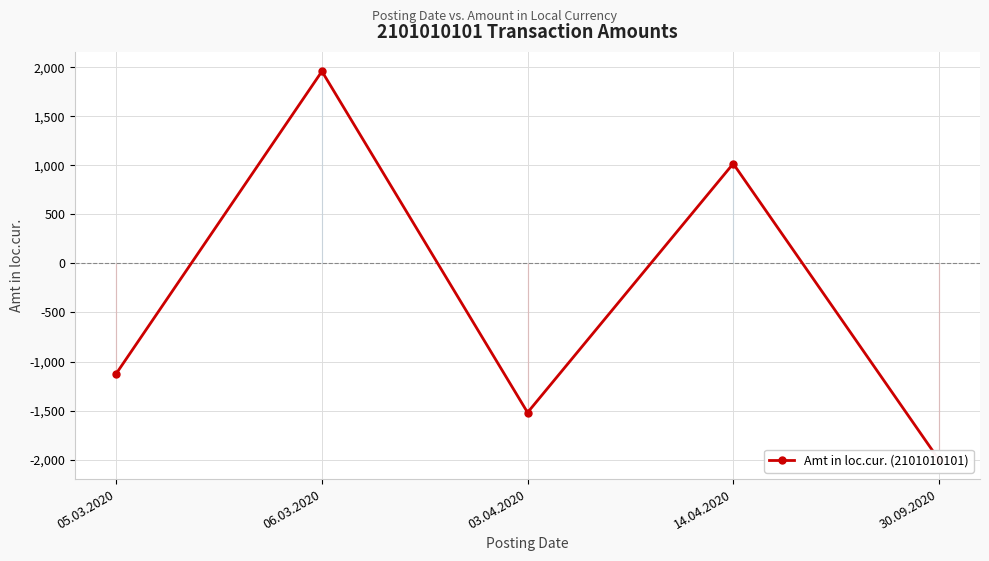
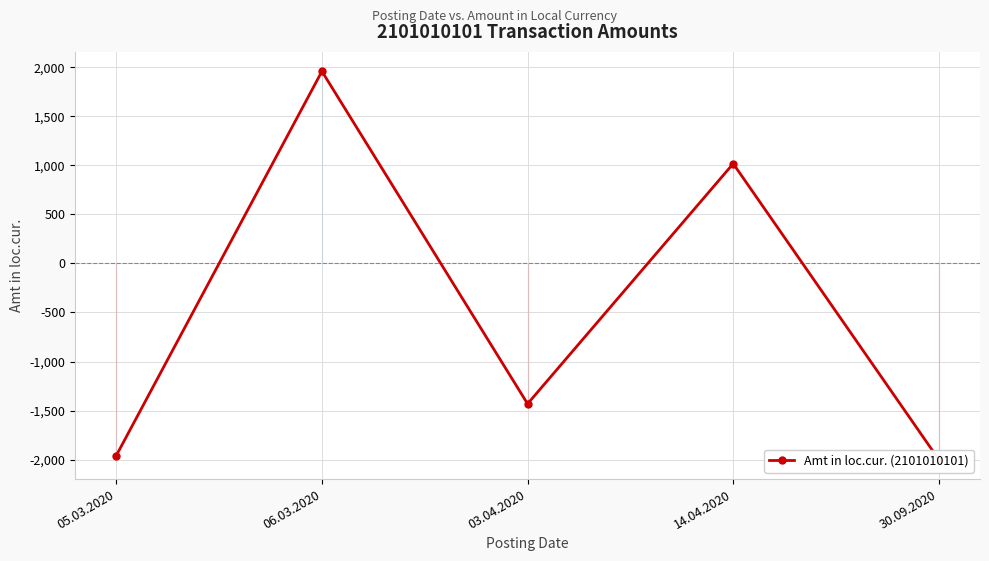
05.03.2020: -1,100 -> -2,000
03.04.2020: -1,500 -> -1,400
